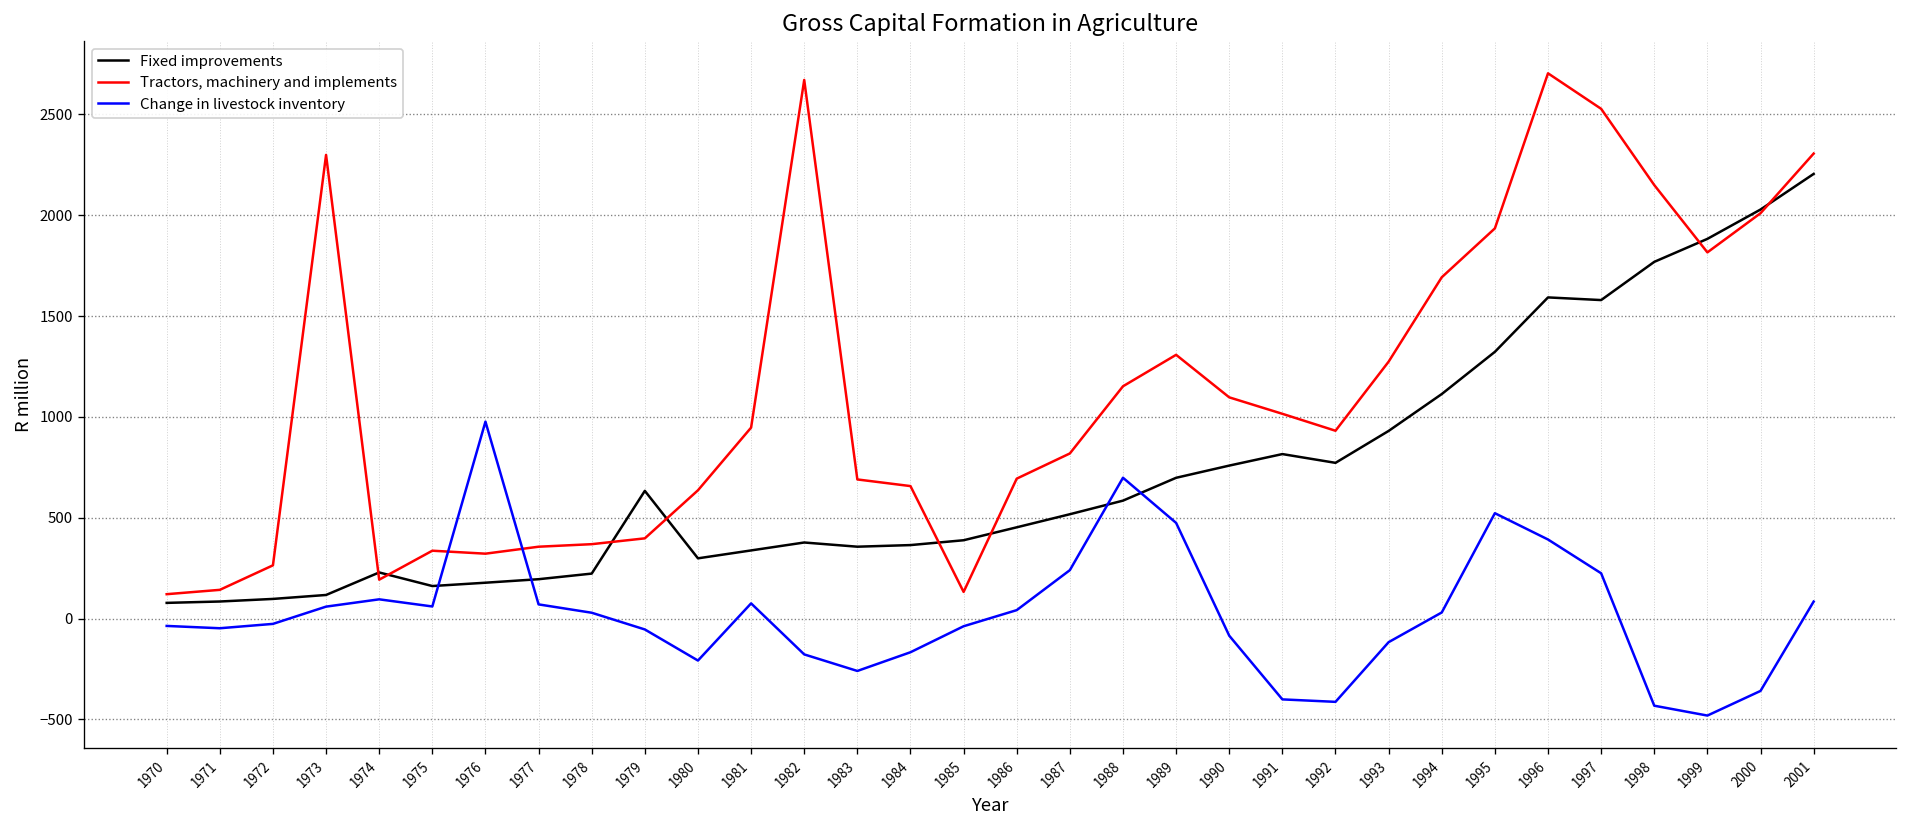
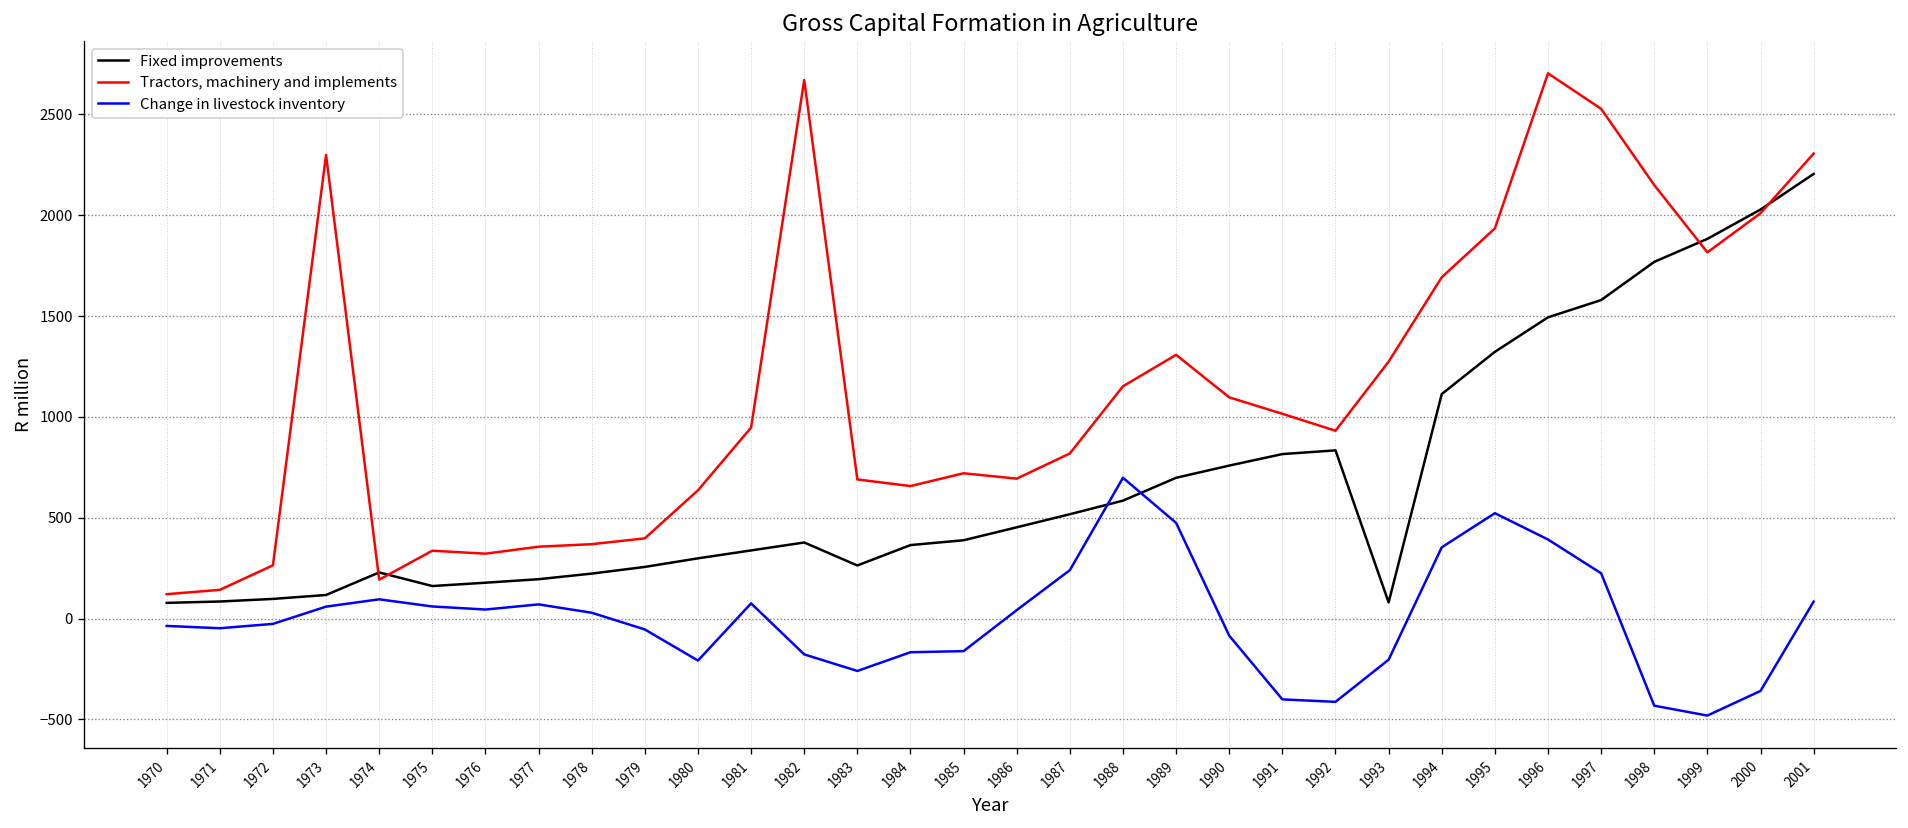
Change in livestock inventory, 1976: 980 -> 40
Fixed improvements, 1979: 630 -> 260
Fixed improvements, 1983: 360 -> 260
Tractors, machinery and implements, 1985: 130 -> 720
Change in livestock inventory, 1985: -40 -> -160
Fixed improvements, 1992: 770 -> 830
Fixed improvements, 1993: 930 -> 80
Change in livestock inventory, 1993: -120 -> -200
Change in livestock inventory, 1994: 30 -> 350
Fixed improvements, 1996: 1590 -> 1490
